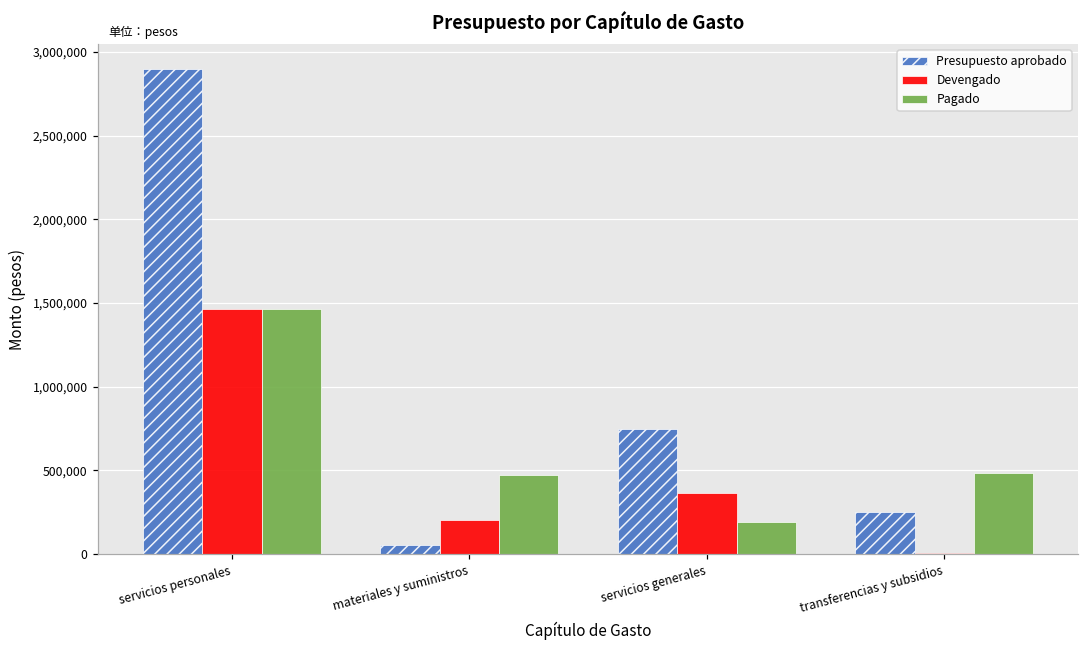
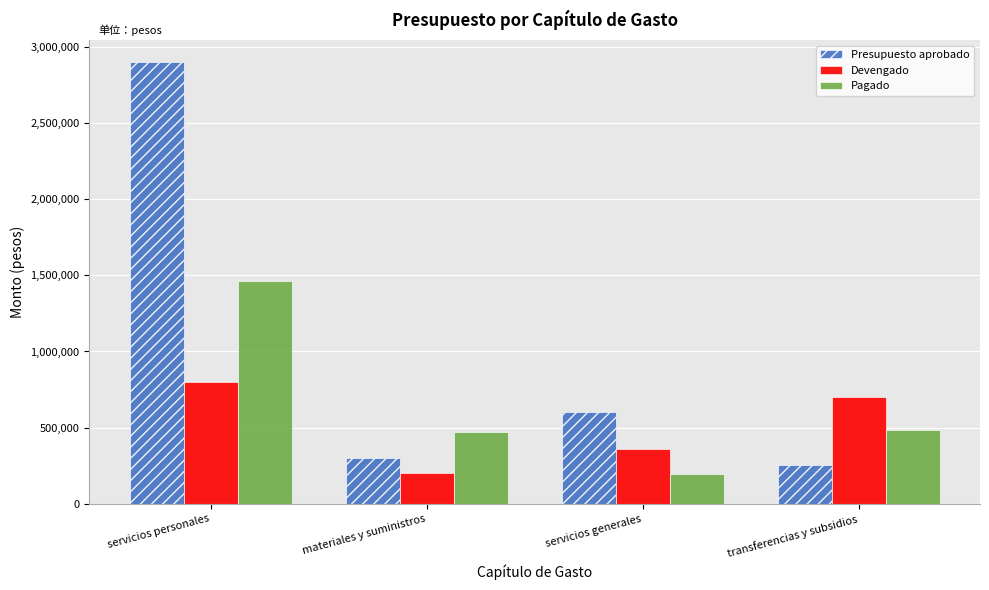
Devengado, servicios personales: 1,460,000 -> 800,000
Presupuesto aprobado, materiales y suministros: 50,000 -> 300,000
Presupuesto aprobado, servicios generales: 740,000 -> 600,000
Devengado, transferencias y subsidios: 10,000 -> 700,000
